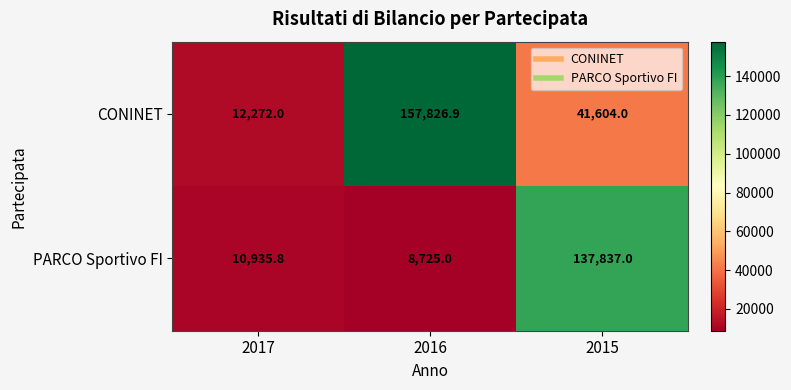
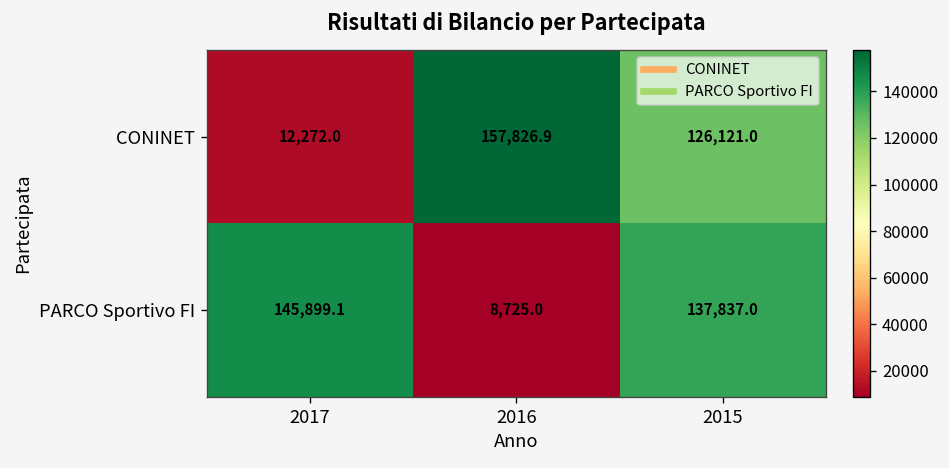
CONINET, 2015: 41,604.0 -> 126,121.0
PARCO Sportivo FI, 2017: 10,935.8 -> 145,899.1
